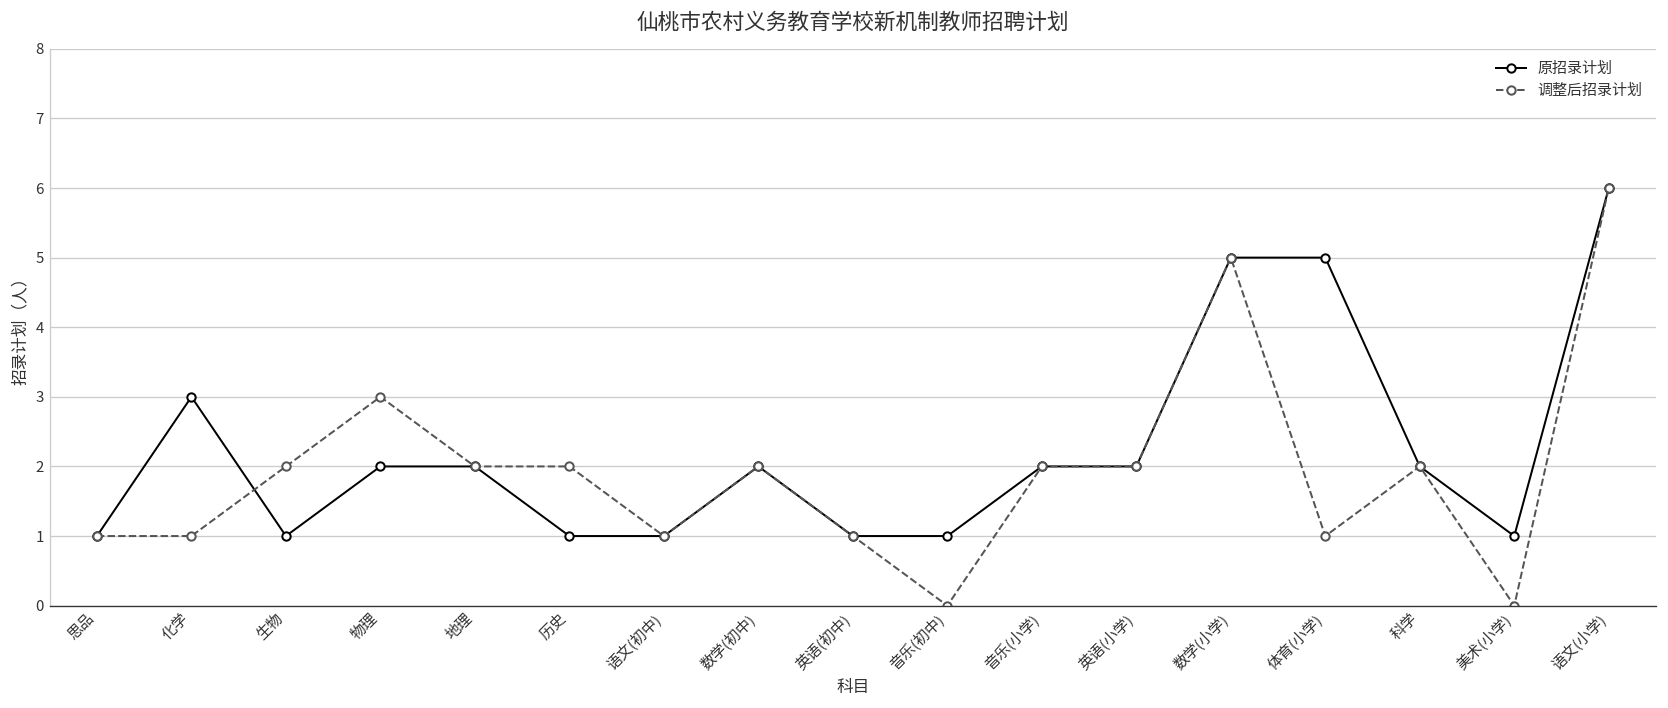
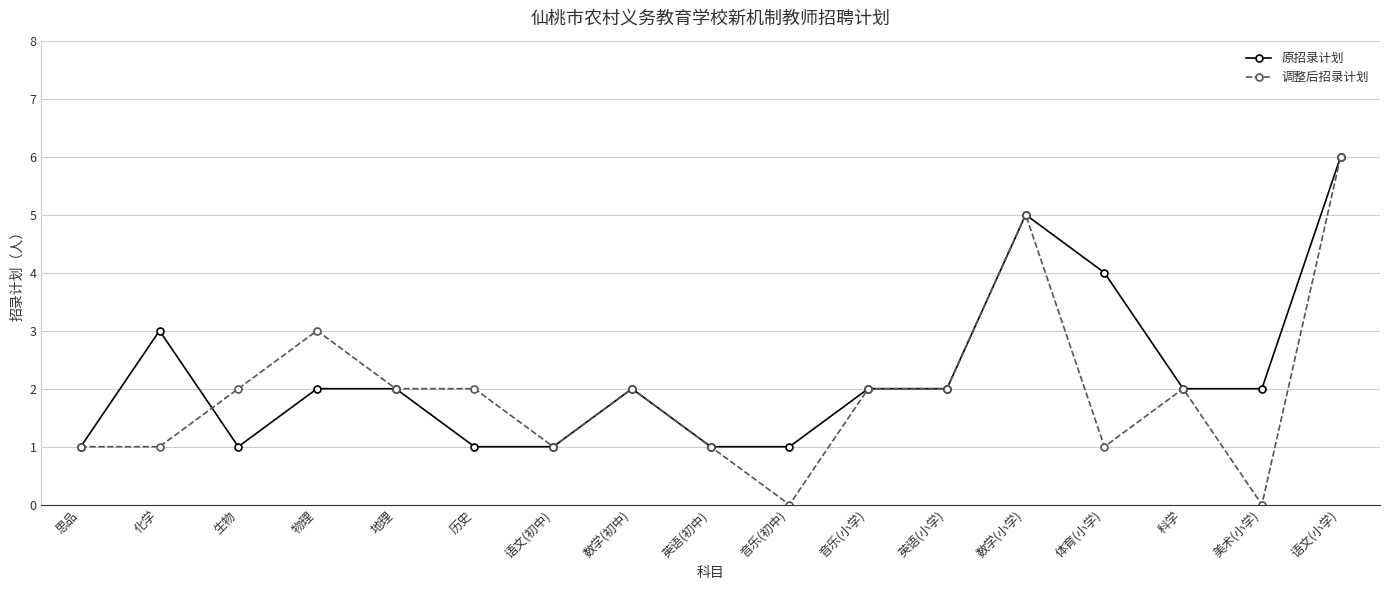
原招录计划, 体育(小学): 5 -> 4
原招录计划, 美术(小学): 1 -> 2
